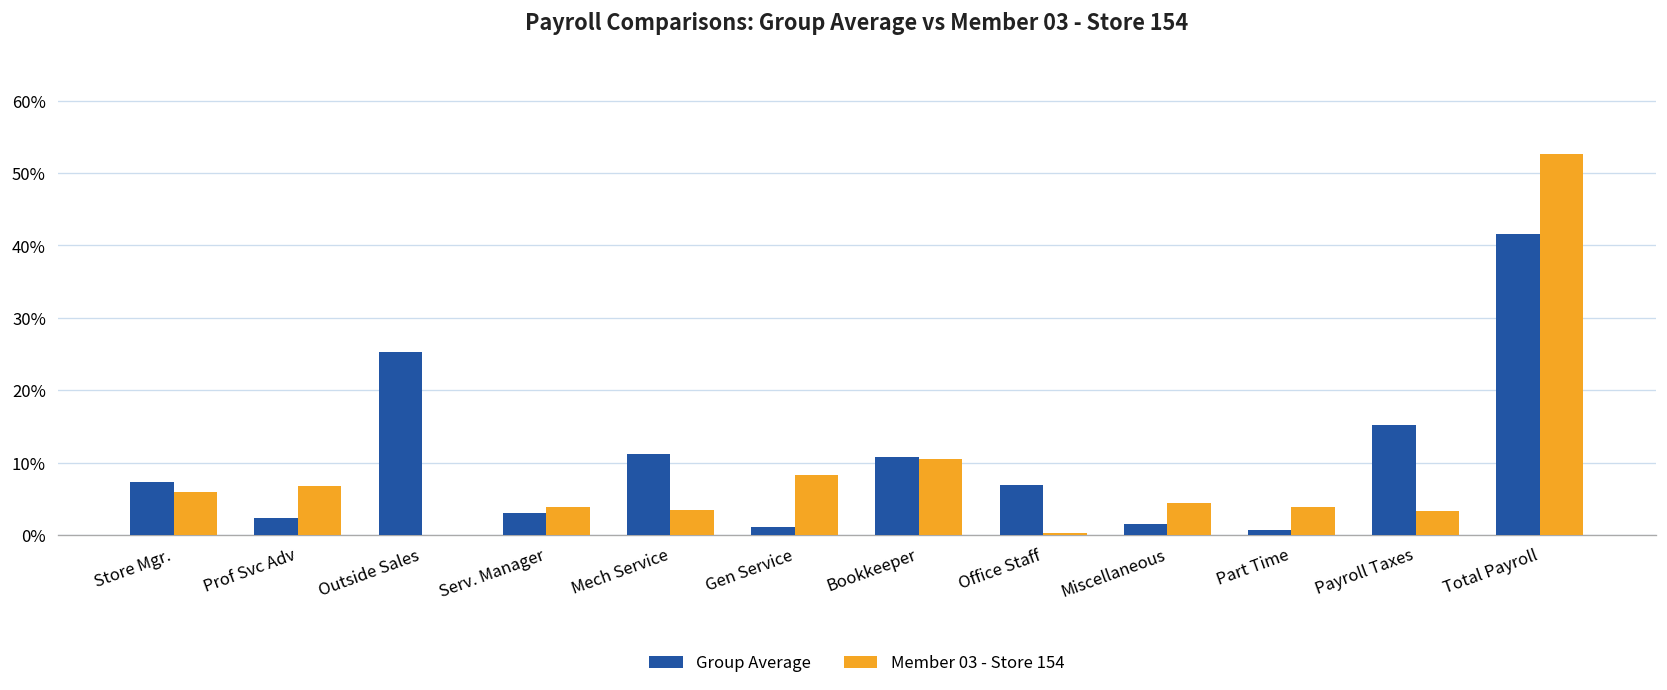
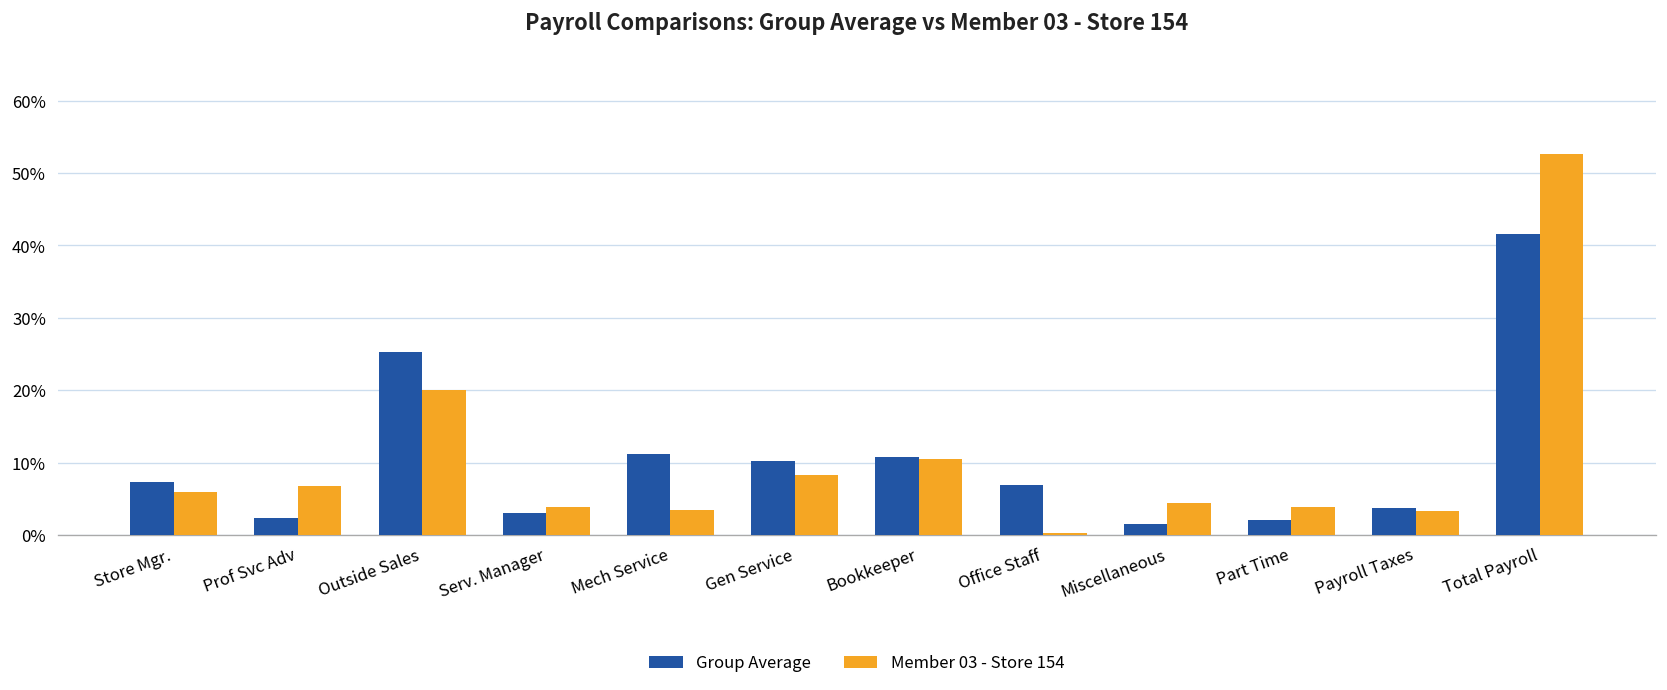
Member 03 - Store 154, Outside Sales: 0% -> 20%
Group Average, Gen Service: 1% -> 10%
Group Average, Part Time: 1% -> 2%
Group Average, Payroll Taxes: 15% -> 4%
